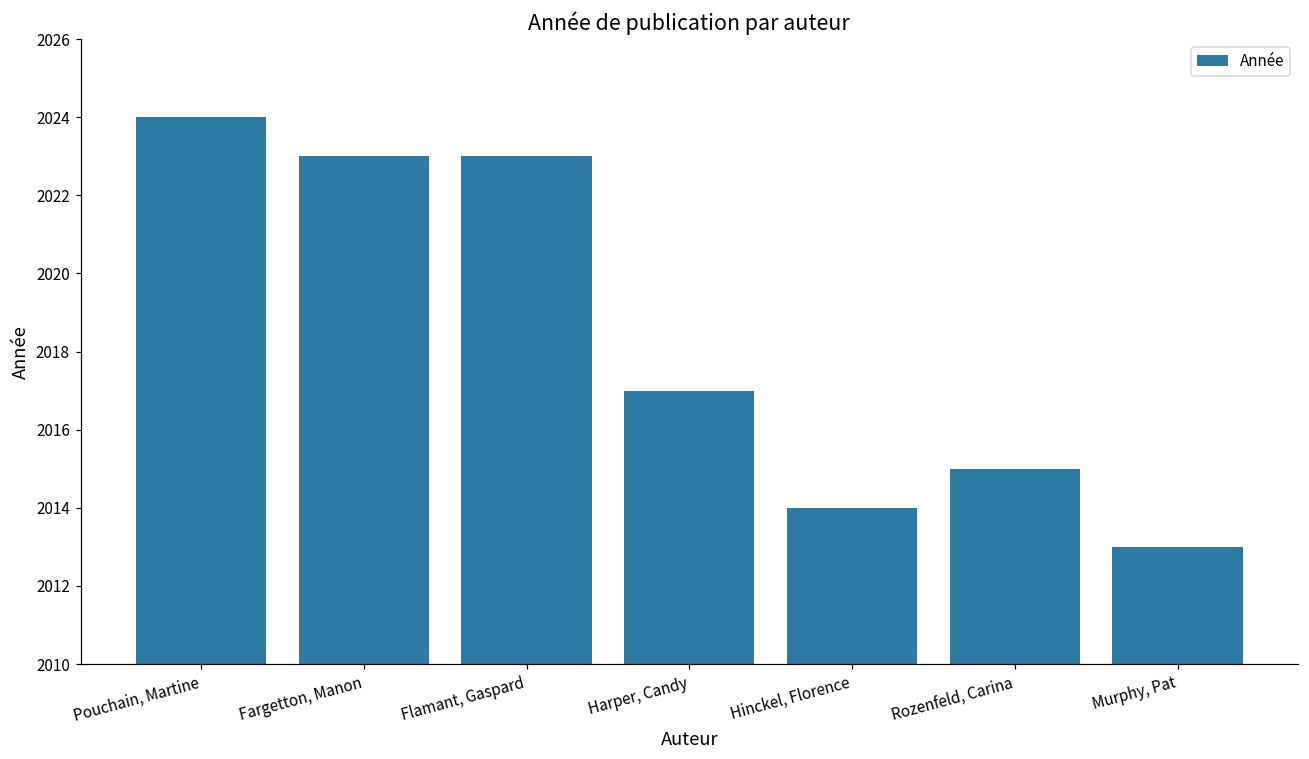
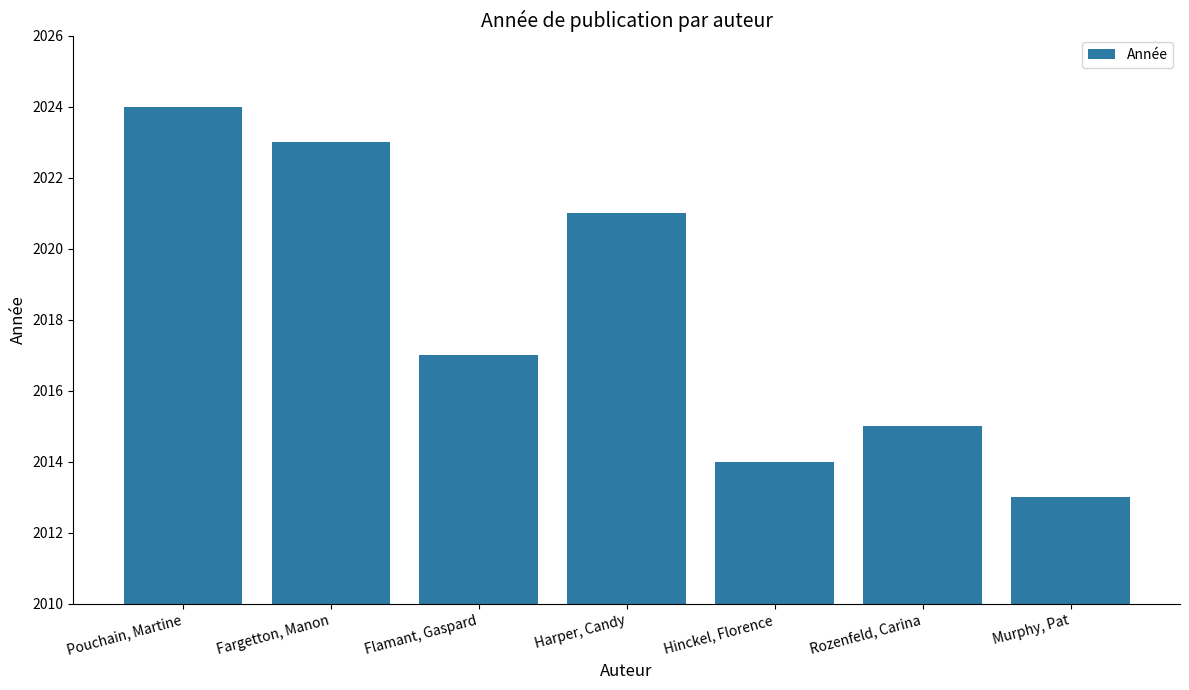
Flamant, Gaspard: 2023 -> 2017
Harper, Candy: 2017 -> 2021
